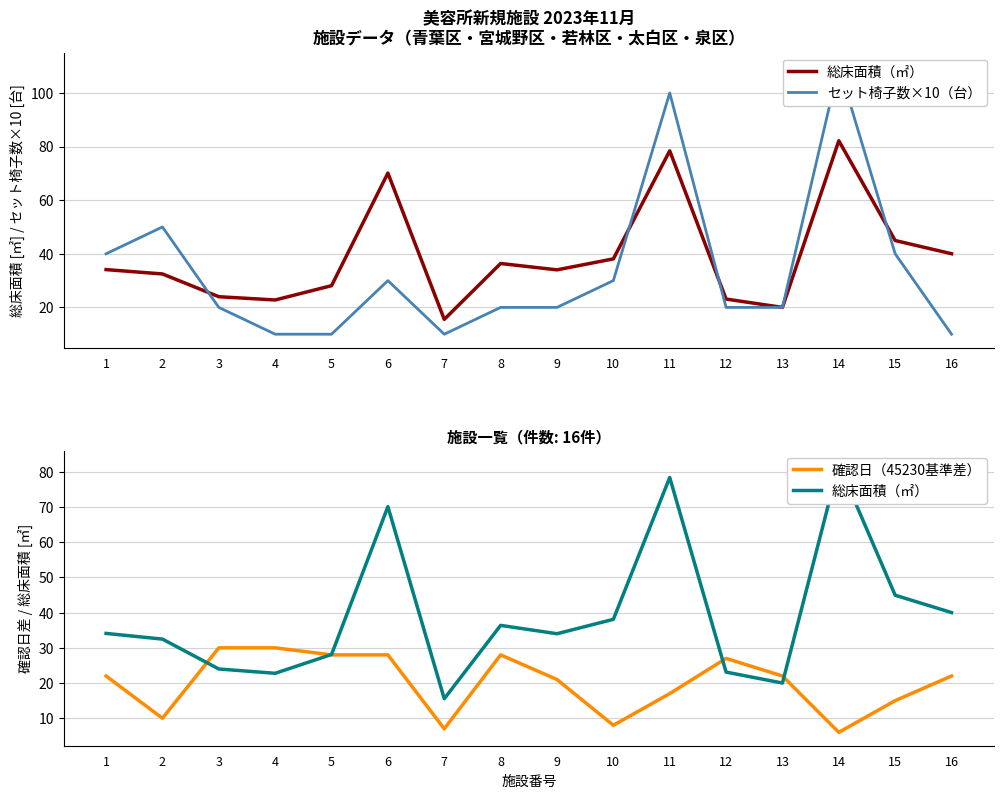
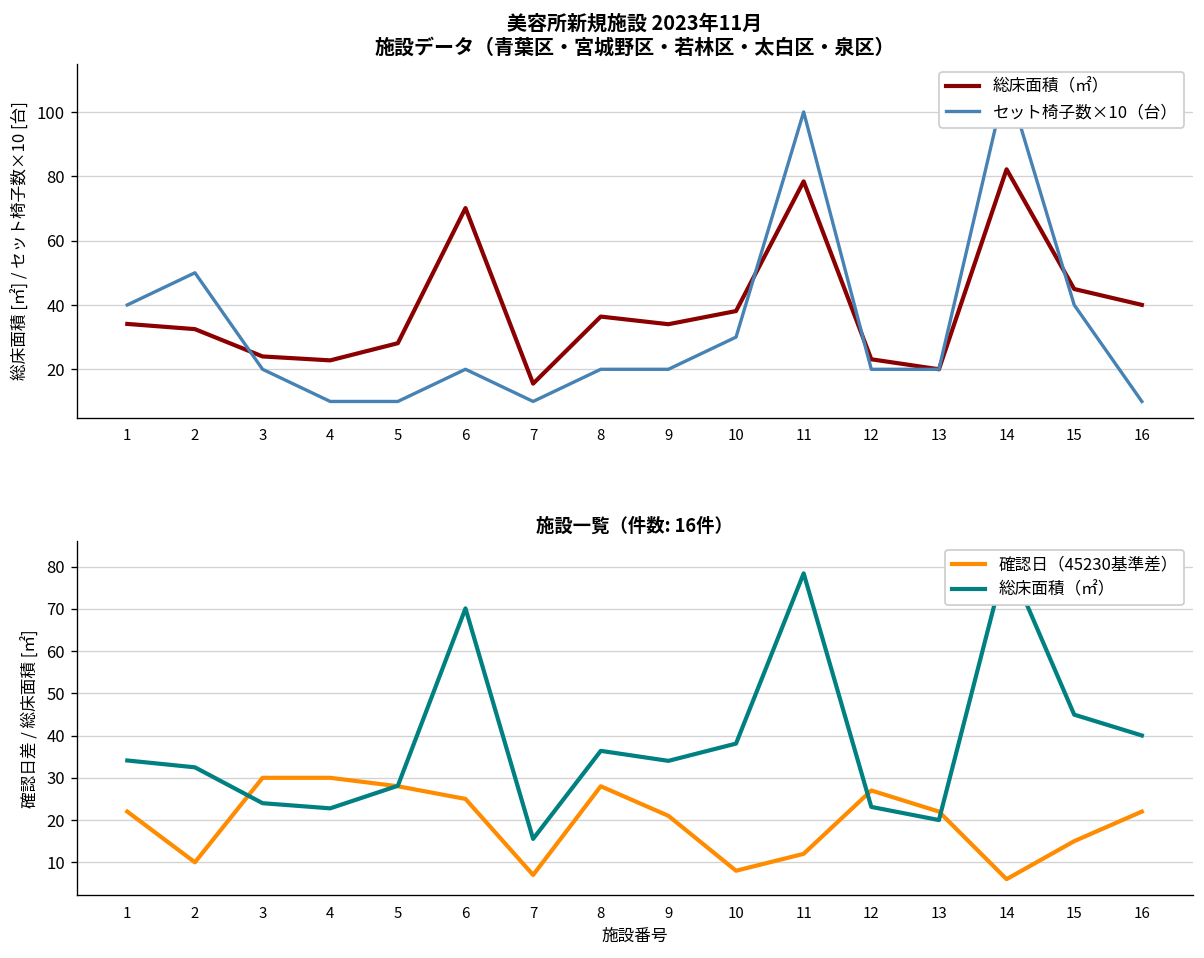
美容所新規施設 2023年11月 施設データ（青葉区・宮城野区・若林区・太白区・泉区）, セット椅子数×10（台）, 6: 30 -> 20
施設一覧（件数: 16件）, 確認日（45230基準差）, 6: 28 -> 25
施設一覧（件数: 16件）, 確認日（45230基準差）, 11: 17 -> 12
